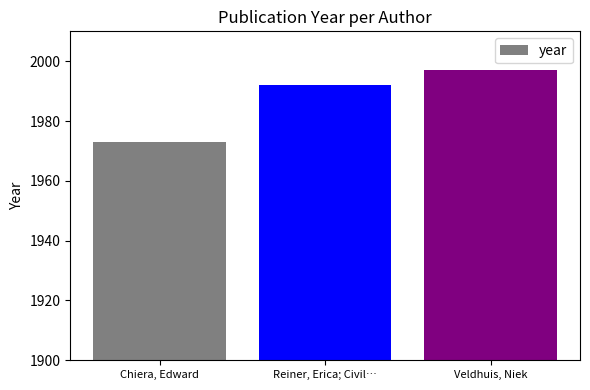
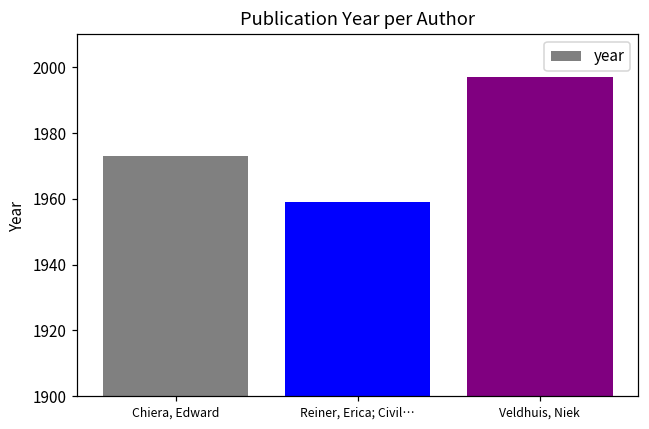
Reiner, Erica; Civil…: 1992 -> 1959
